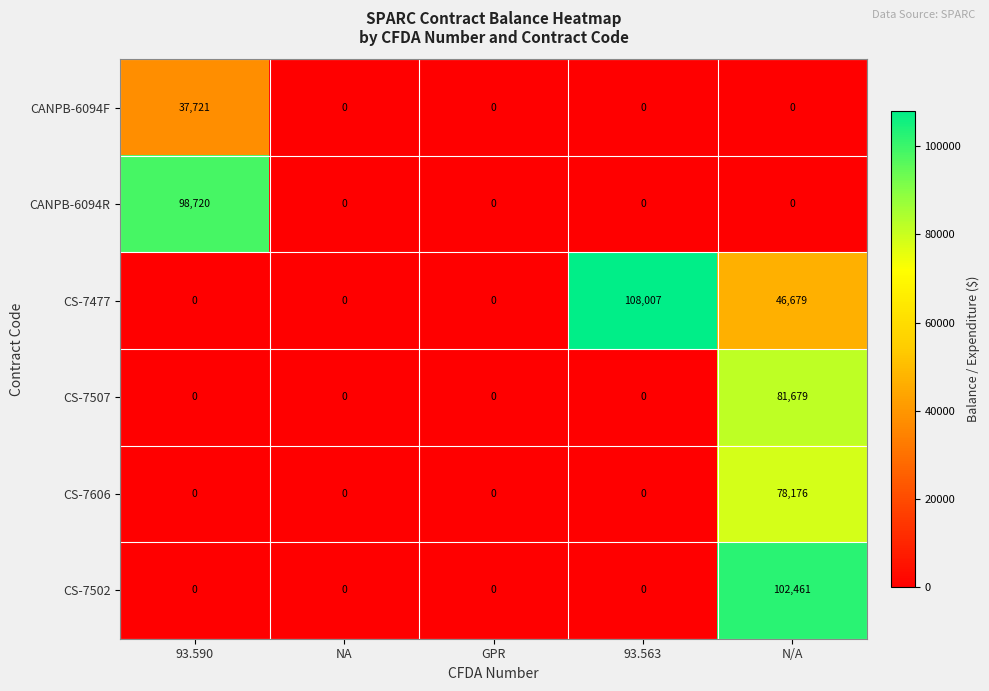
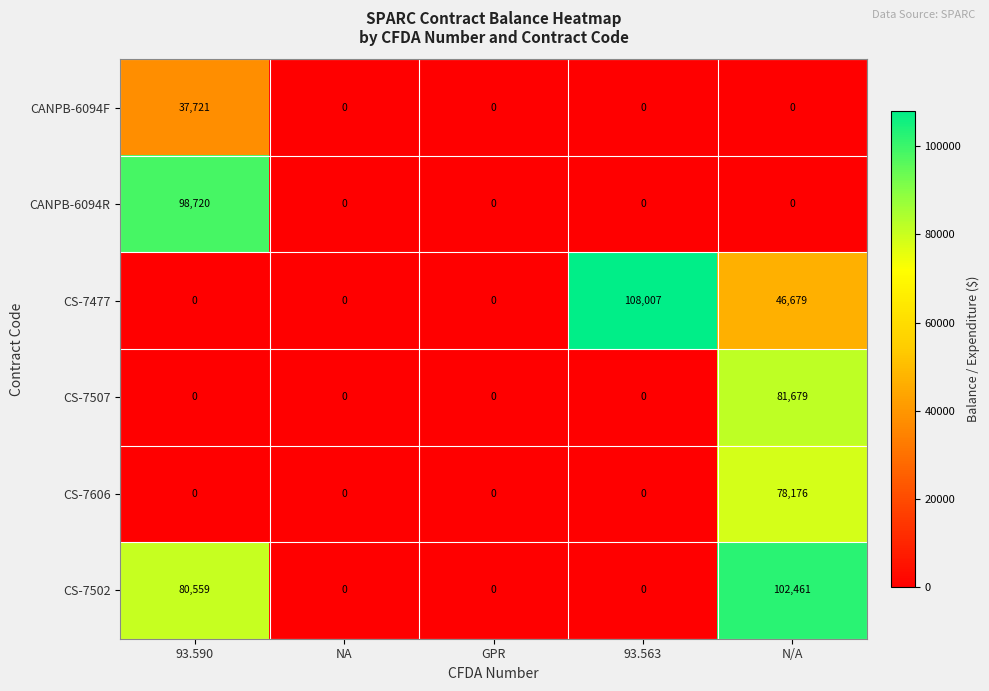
CS-7502, 93.590: 0 -> 80,559
